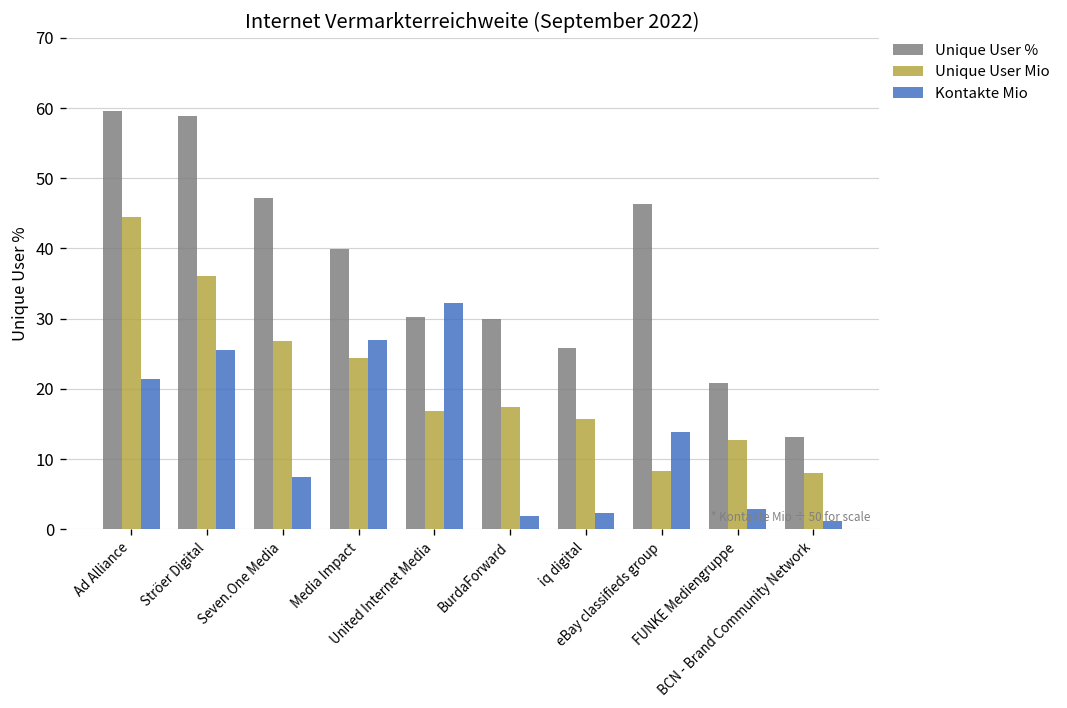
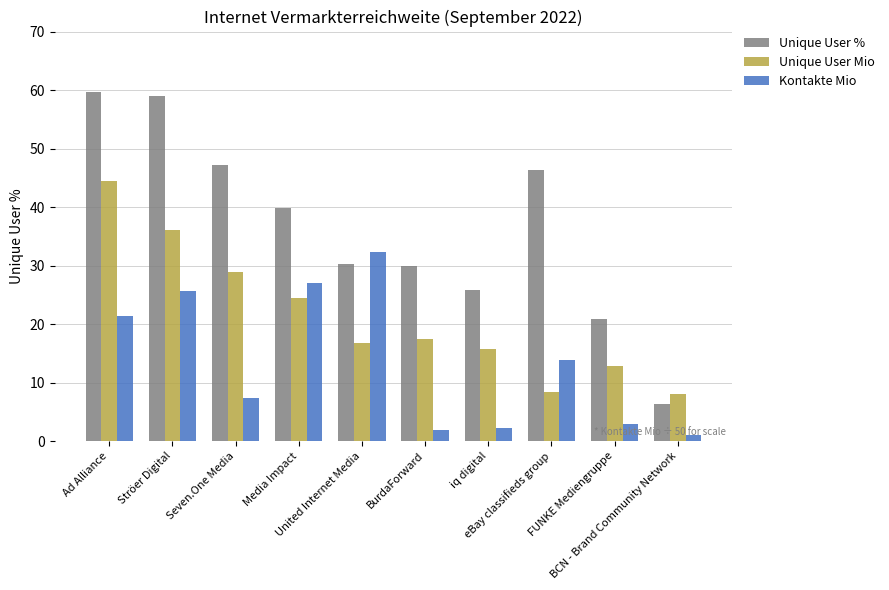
Unique User Mio, Seven.One Media: 27 -> 29
Unique User %, BCN - Brand Community Network: 13 -> 6
